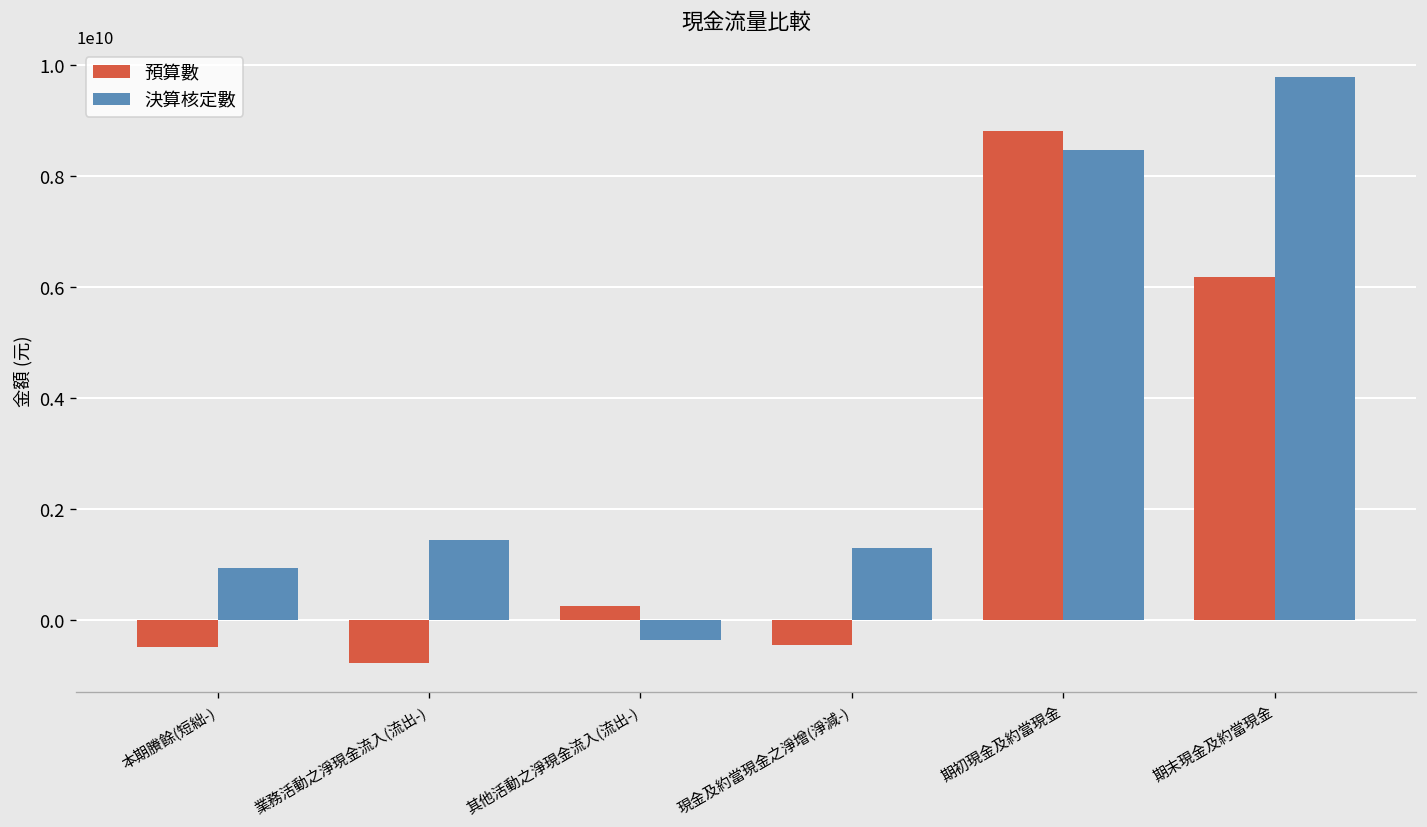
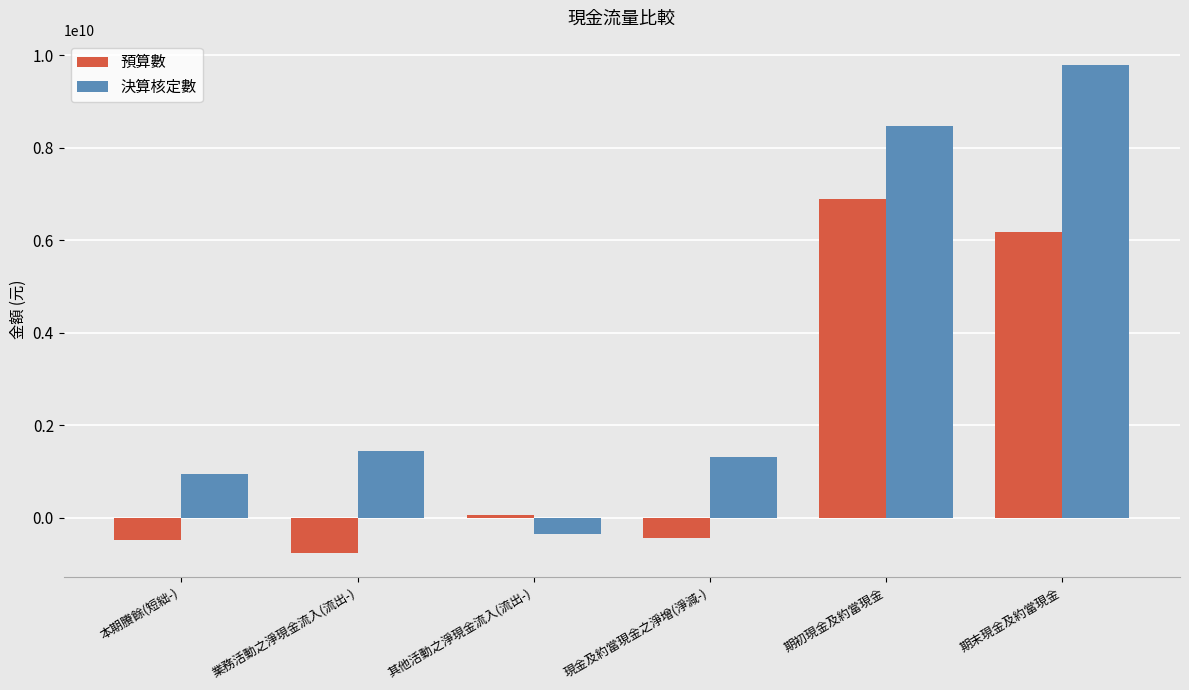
預算數, 其他活動之淨現金流入(流出-): 300000000 -> 100000000
預算數, 期初現金及約當現金: 8800000000 -> 6900000000
